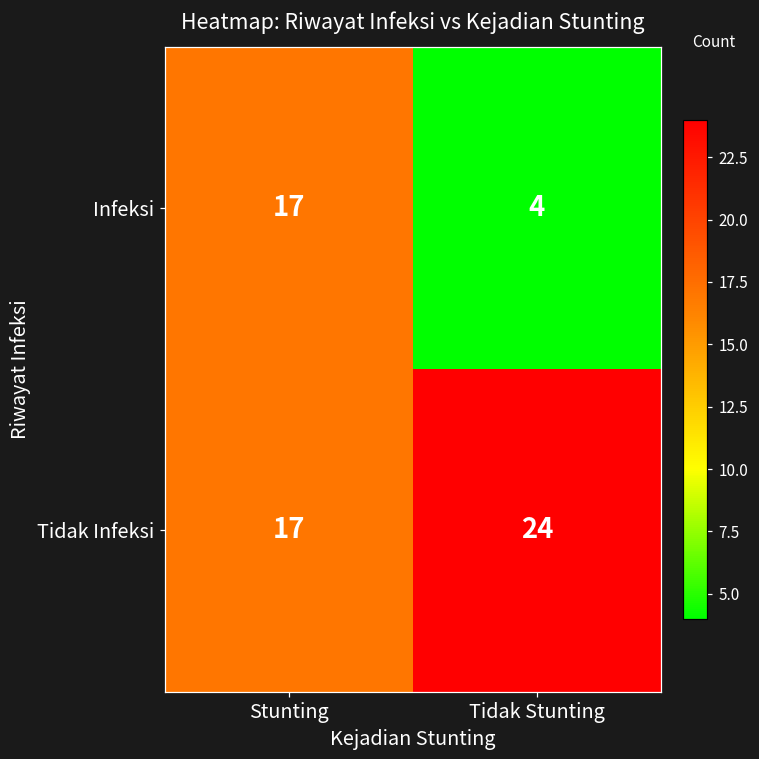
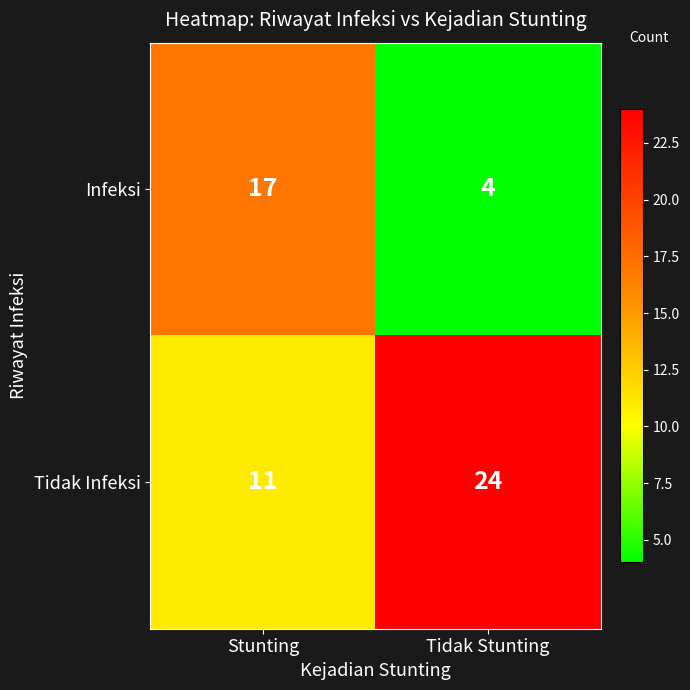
Tidak Infeksi, Stunting: 17 -> 11
